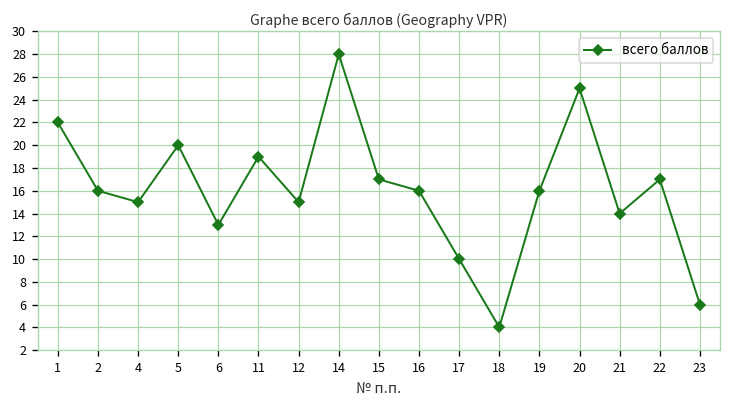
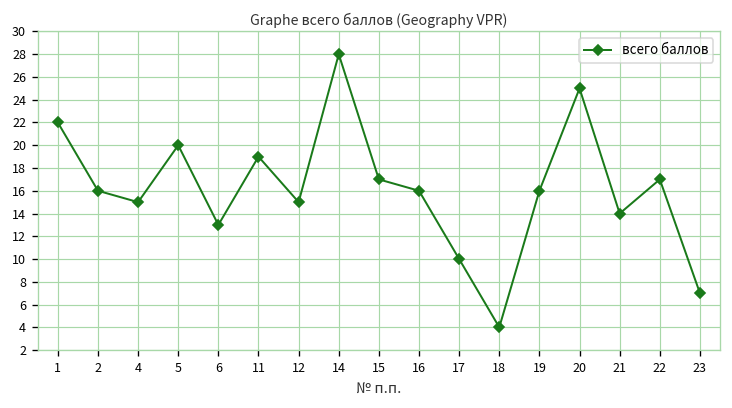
23: 6 -> 7
